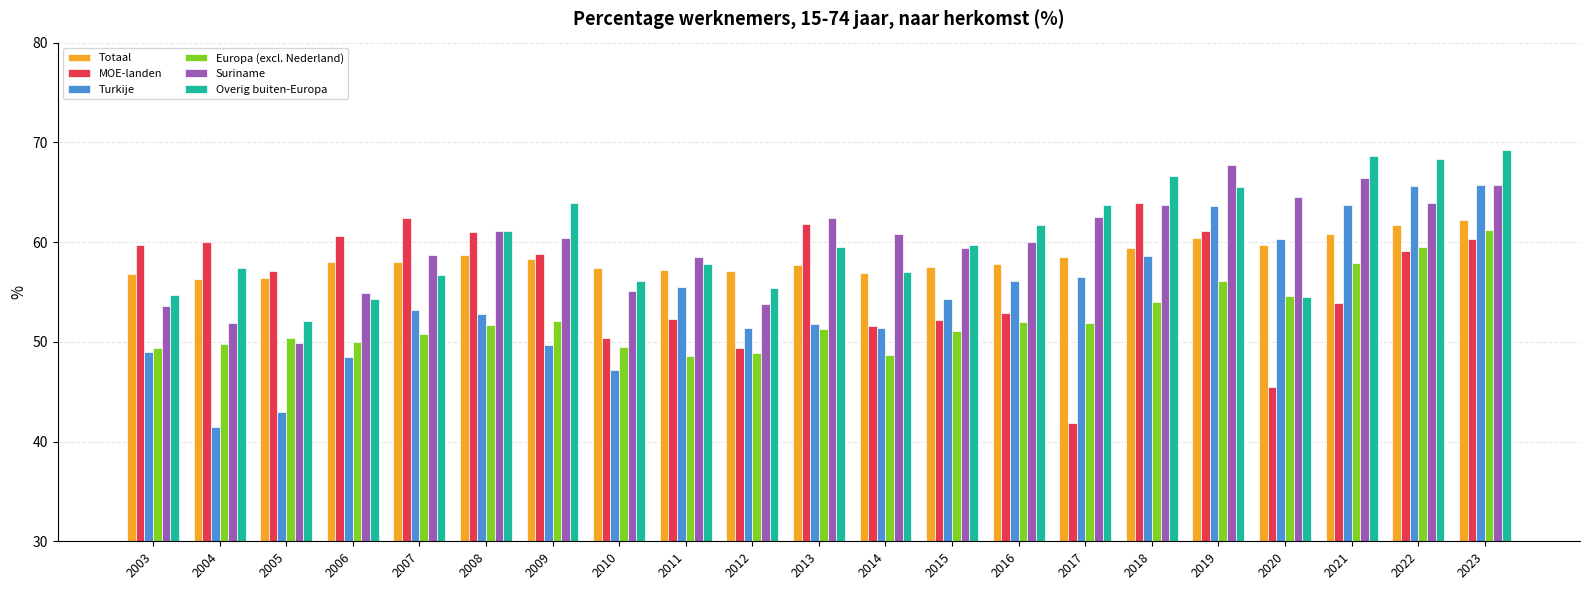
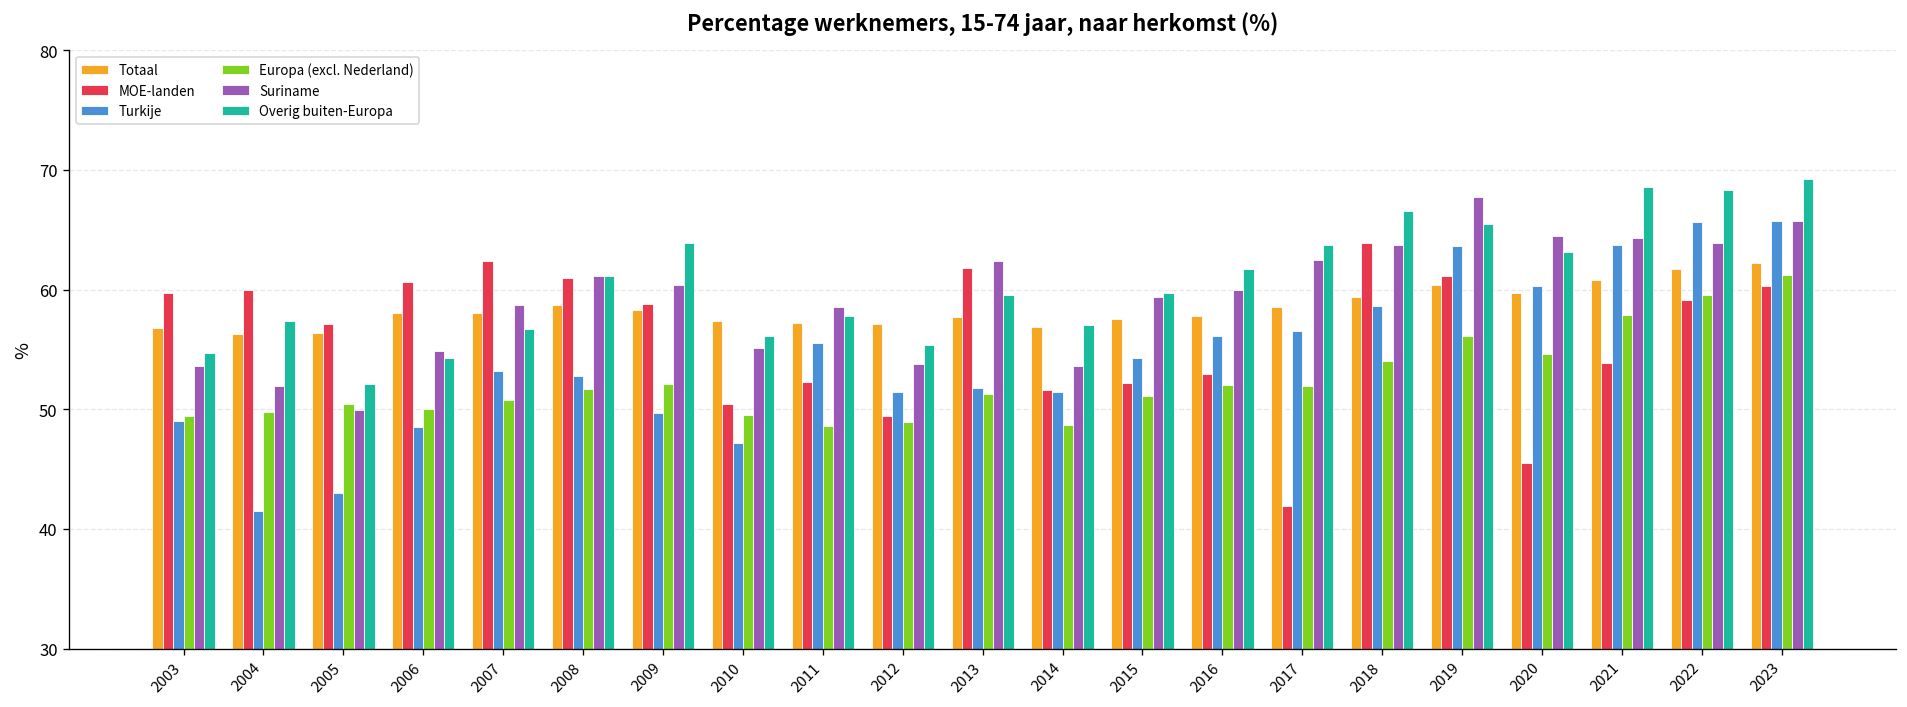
Suriname, 2014: 61 -> 54
Overig buiten-Europa, 2020: 55 -> 63
Suriname, 2021: 66 -> 64
